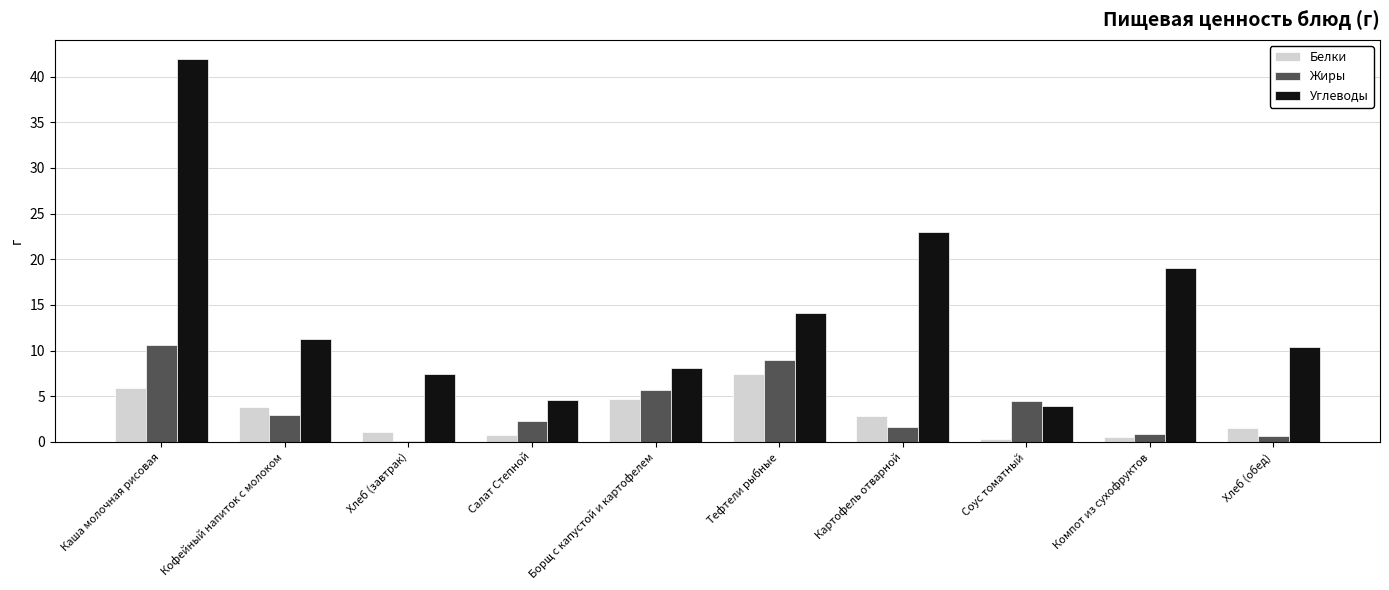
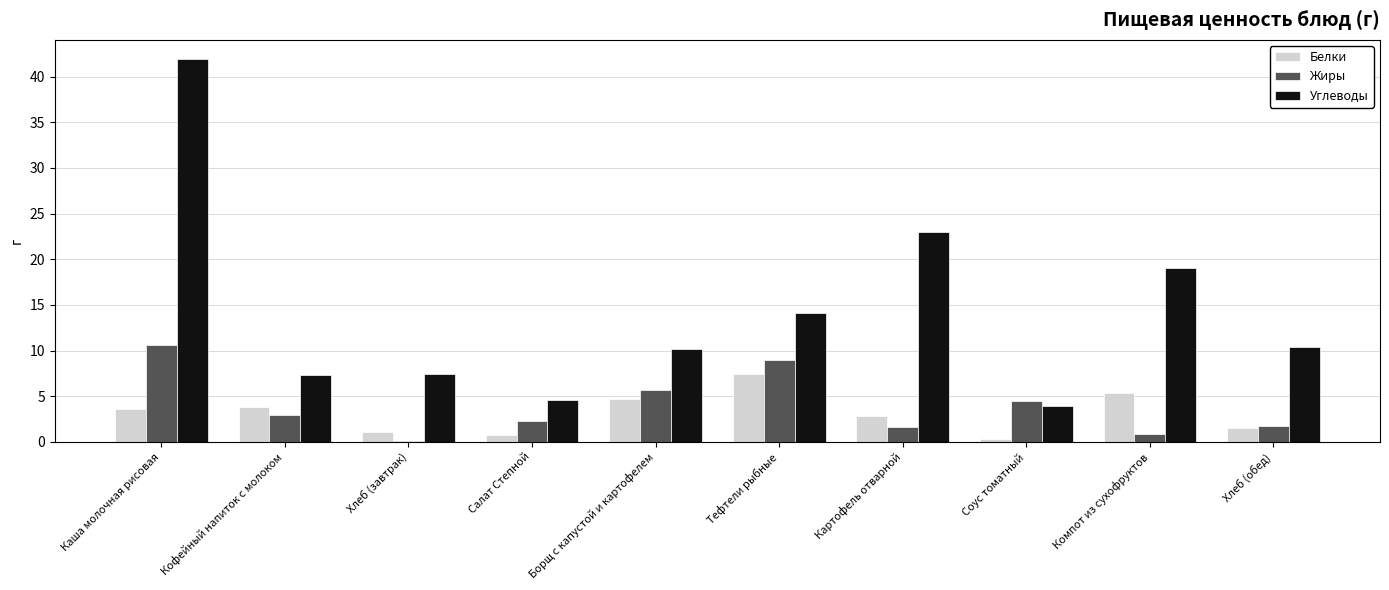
Белки, Каша молочная рисовая: 6 -> 4
Углеводы, Кофейный напиток с молоком: 11 -> 7
Углеводы, Борщ с капустой и картофелем: 8 -> 10
Белки, Компот из сухофруктов: 1 -> 5
Жиры, Хлеб (обед): 1 -> 2
